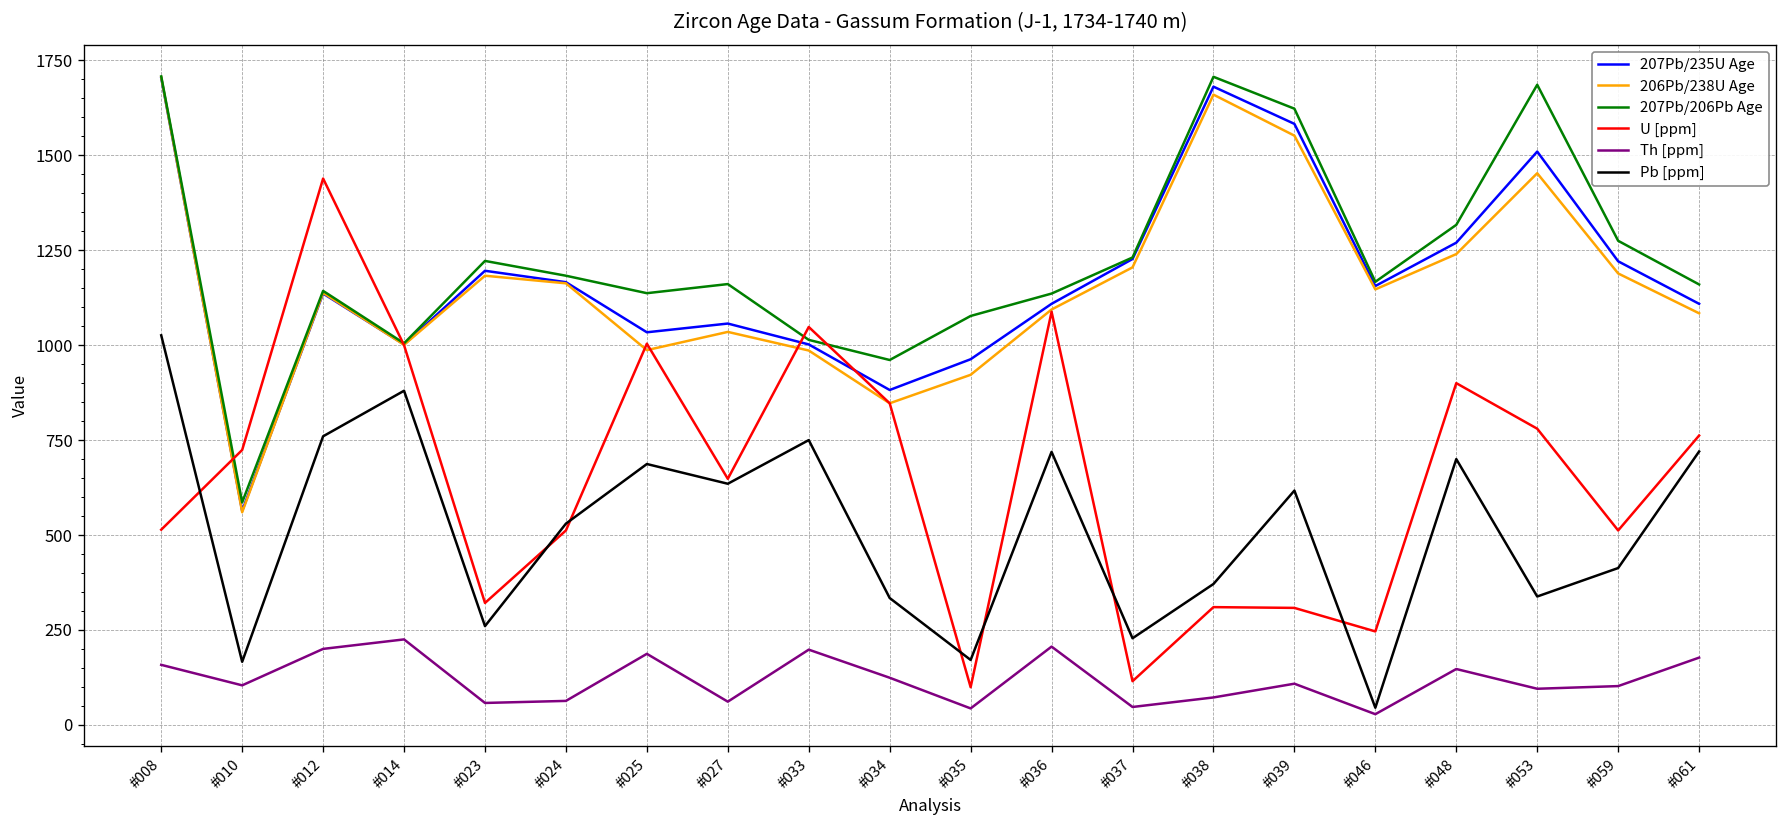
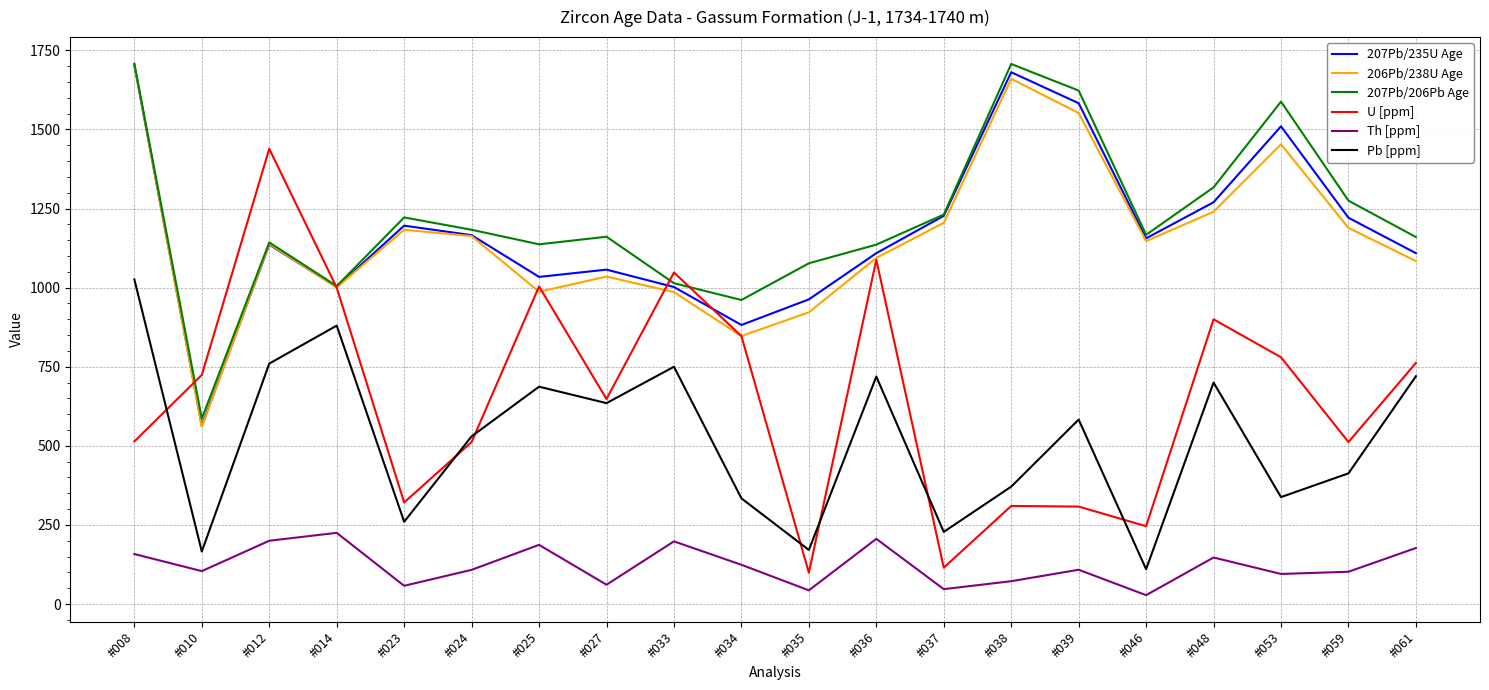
Th [ppm], #024: 60 -> 110
Pb [ppm], #039: 620 -> 580
Pb [ppm], #046: 50 -> 110
207Pb/206Pb Age, #053: 1690 -> 1590
